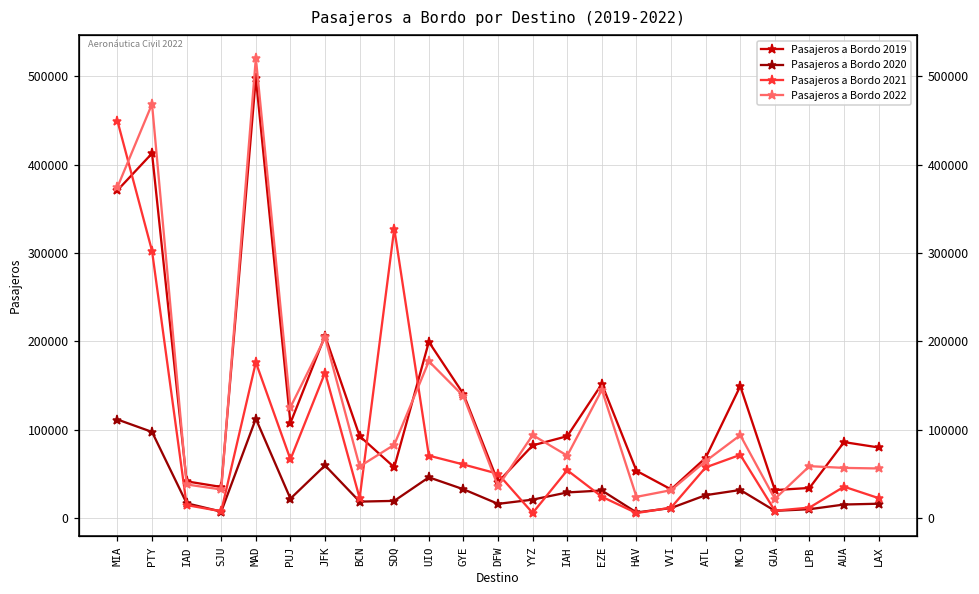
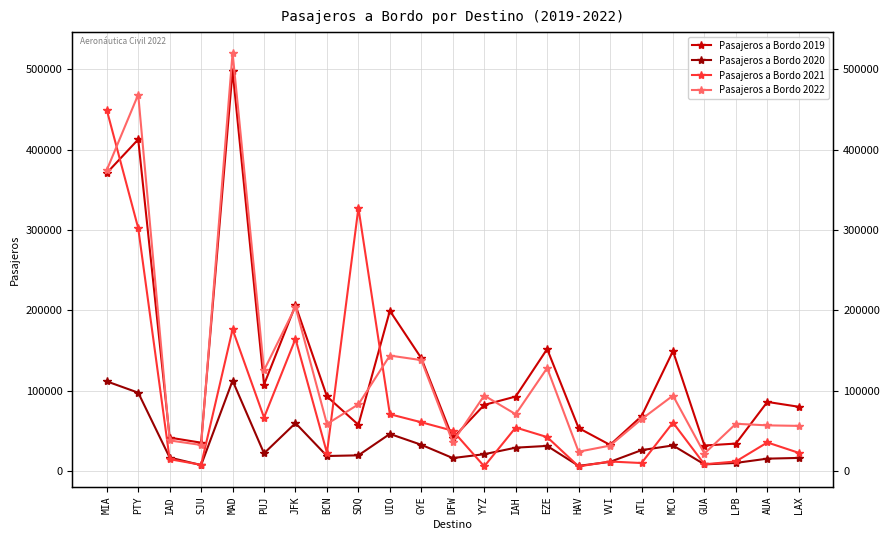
Pasajeros a Bordo 2022, UIO: 180000 -> 140000
Pasajeros a Bordo 2021, EZE: 20000 -> 40000
Pasajeros a Bordo 2022, EZE: 150000 -> 130000
Pasajeros a Bordo 2021, ATL: 60000 -> 10000
Pasajeros a Bordo 2021, MCO: 70000 -> 60000
